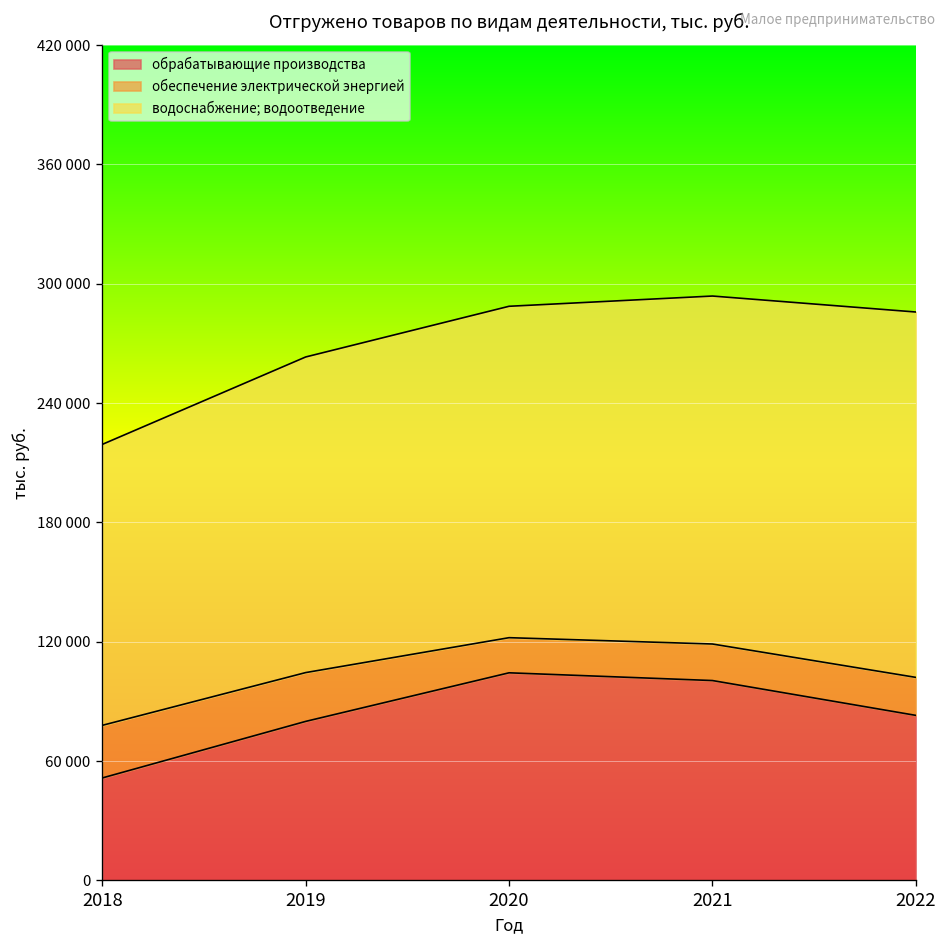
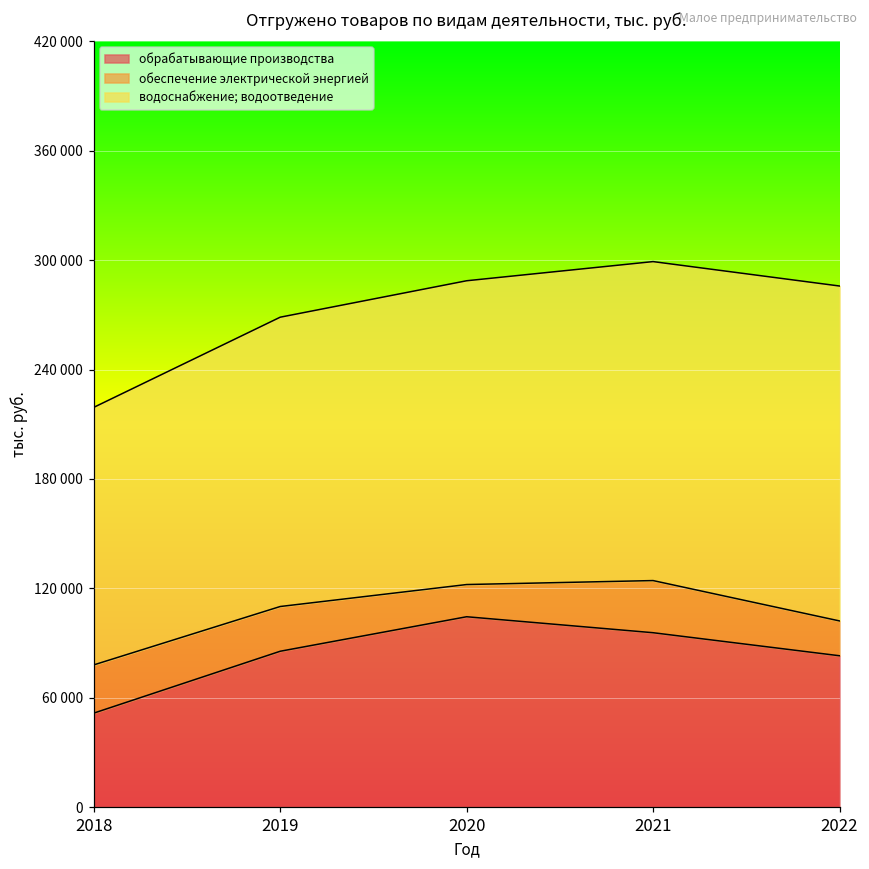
обрабатывающие производства, 2019: 80000 -> 85000
обрабатывающие производства, 2021: 101000 -> 96000
обеспечение электрической энергией, 2021: 18000 -> 29000
